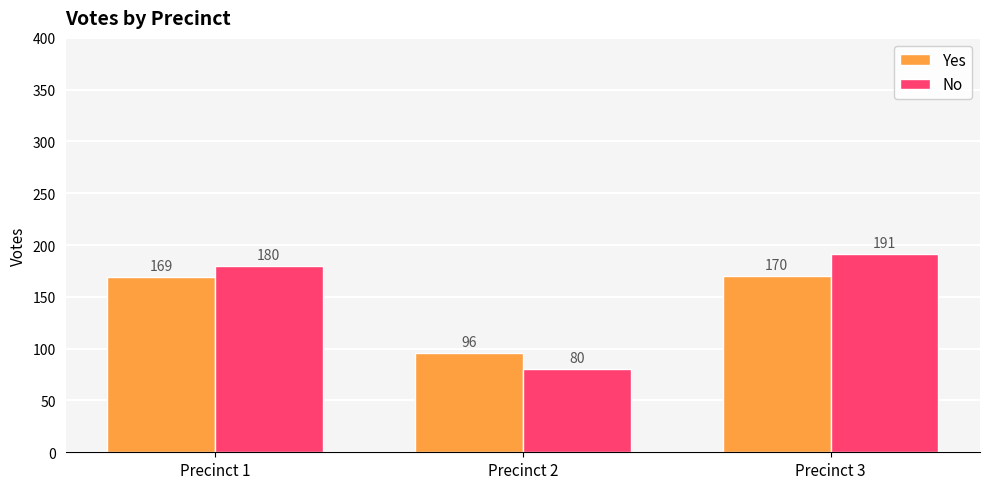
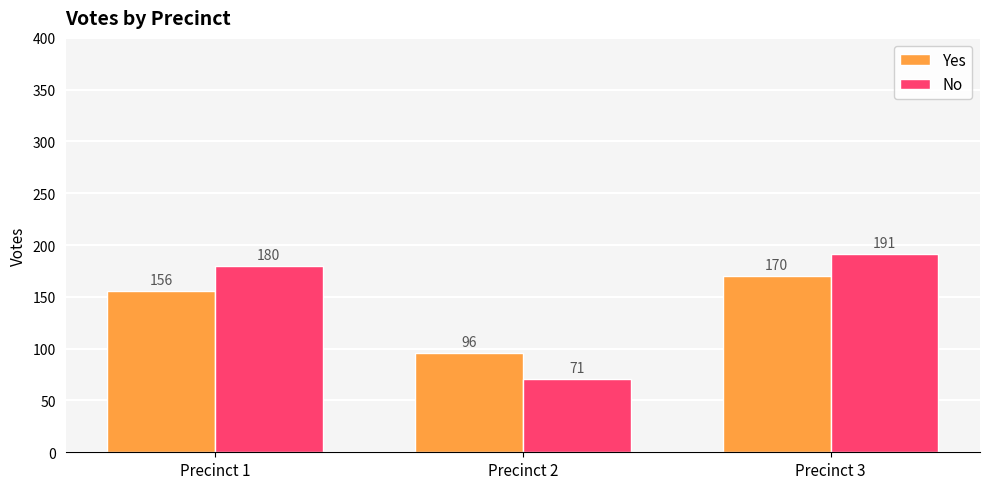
Yes, Precinct 1: 169 -> 156
No, Precinct 2: 80 -> 71
